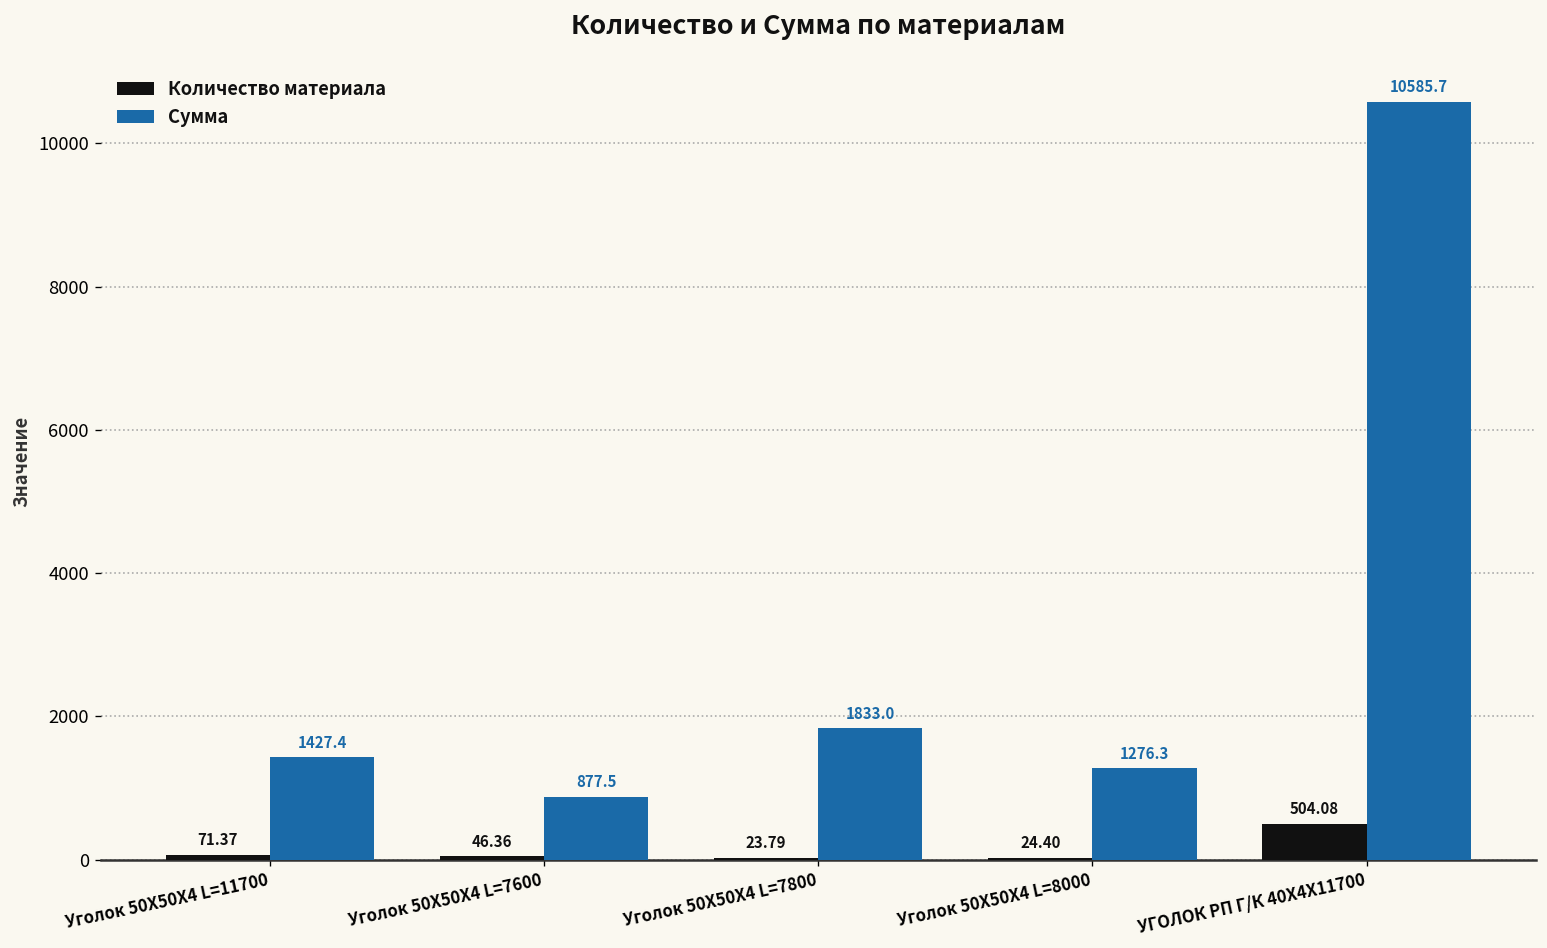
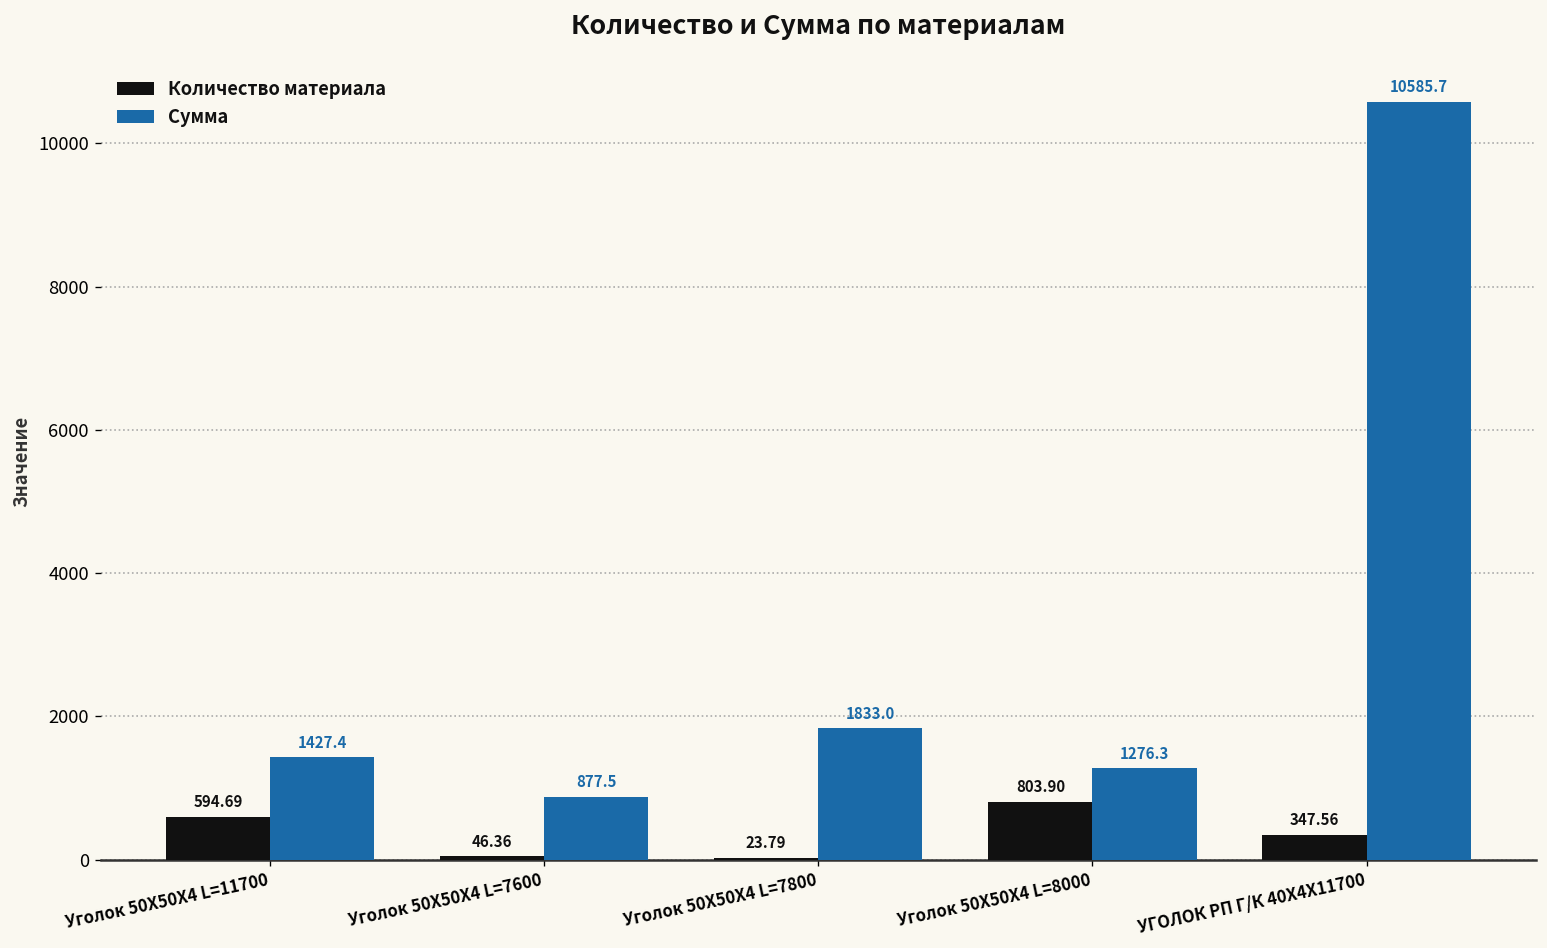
Количество материала, Уголок 50X50X4 L=11700: 71.37 -> 594.69
Количество материала, Уголок 50X50X4 L=8000: 24.40 -> 803.90
Количество материала, УГОЛОК РП Г/К 40Х4Х11700: 504.08 -> 347.56
